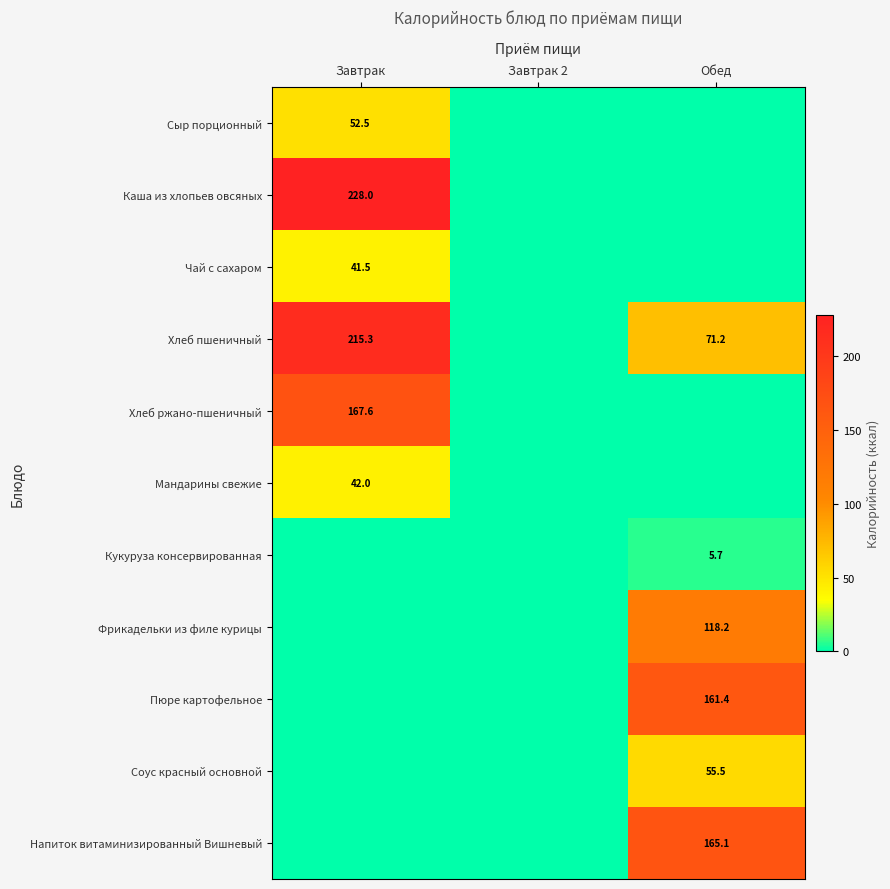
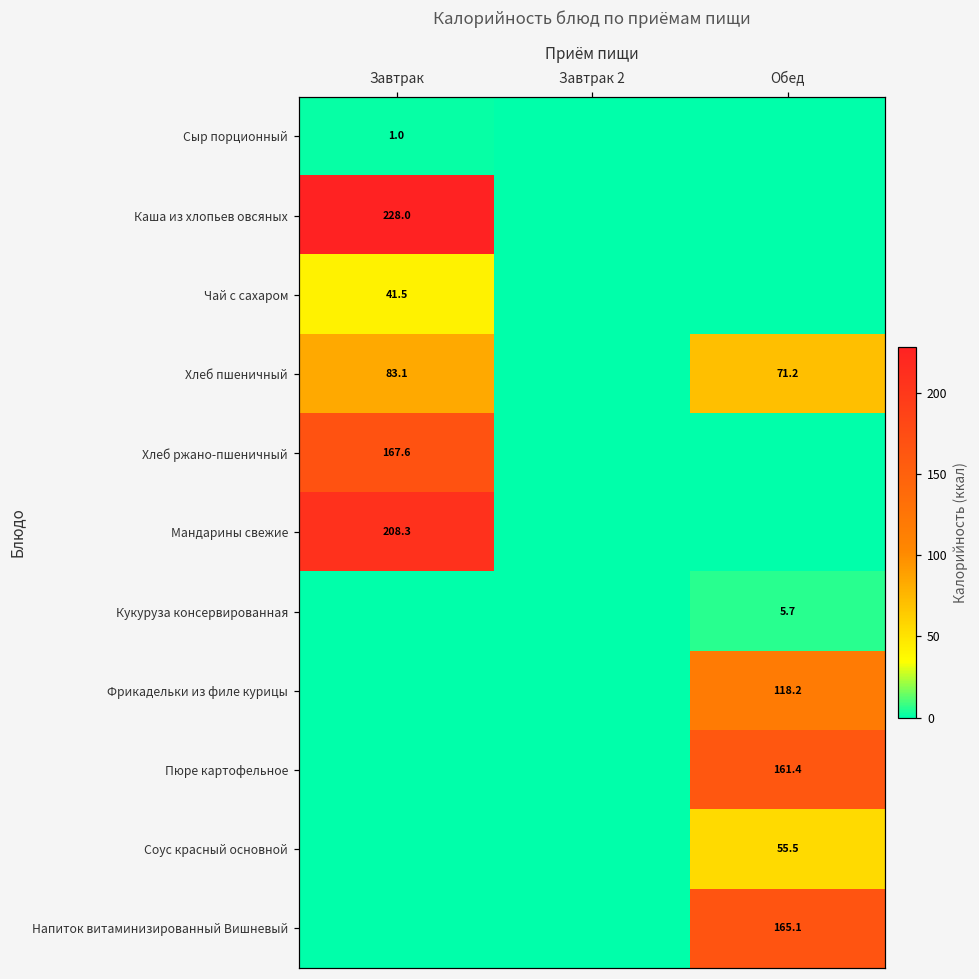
Сыр порционный, Завтрак: 52.5 -> 1.0
Хлеб пшеничный, Завтрак: 215.3 -> 83.1
Мандарины свежие, Завтрак: 42.0 -> 208.3
